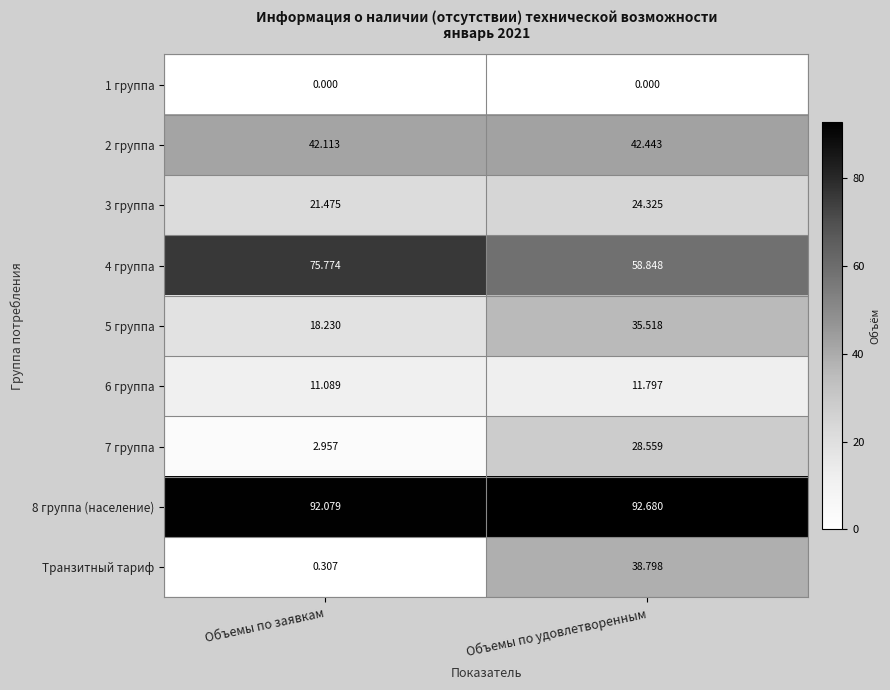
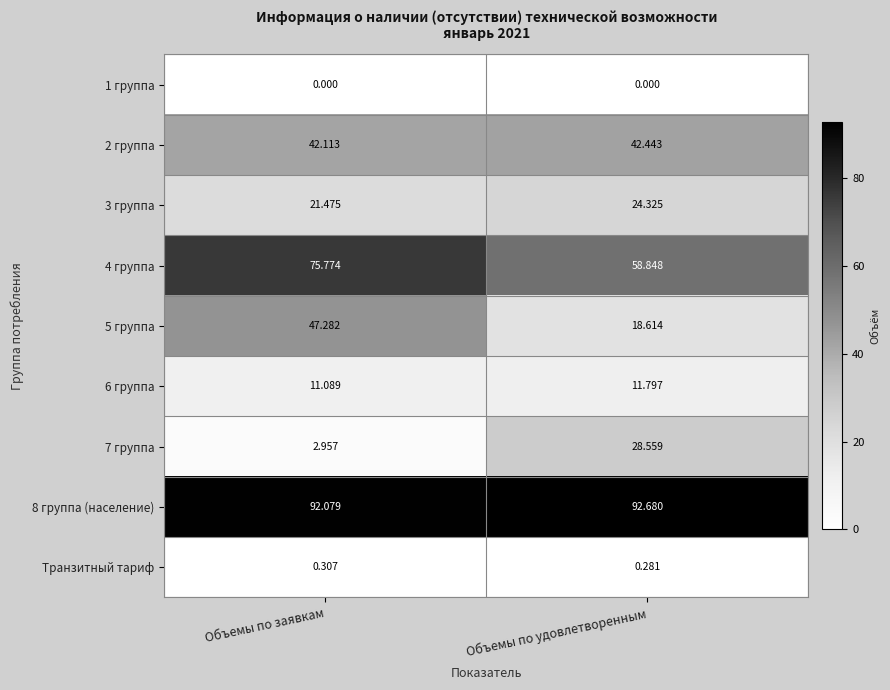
5 группа, Объемы по заявкам: 18.230 -> 47.282
5 группа, Объемы по удовлетворенным: 35.518 -> 18.614
Транзитный тариф, Объемы по удовлетворенным: 38.798 -> 0.281
